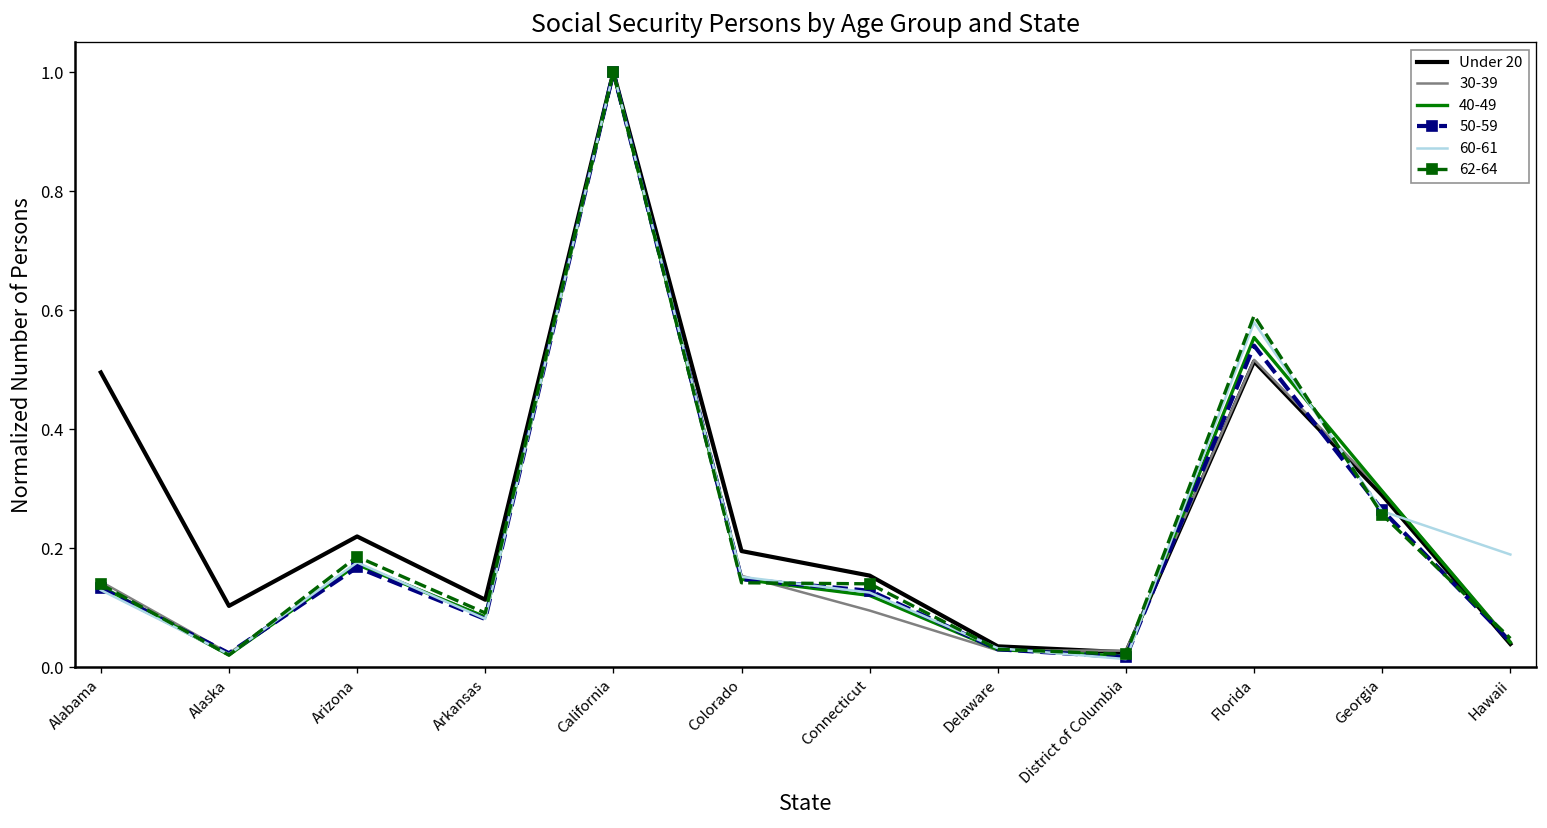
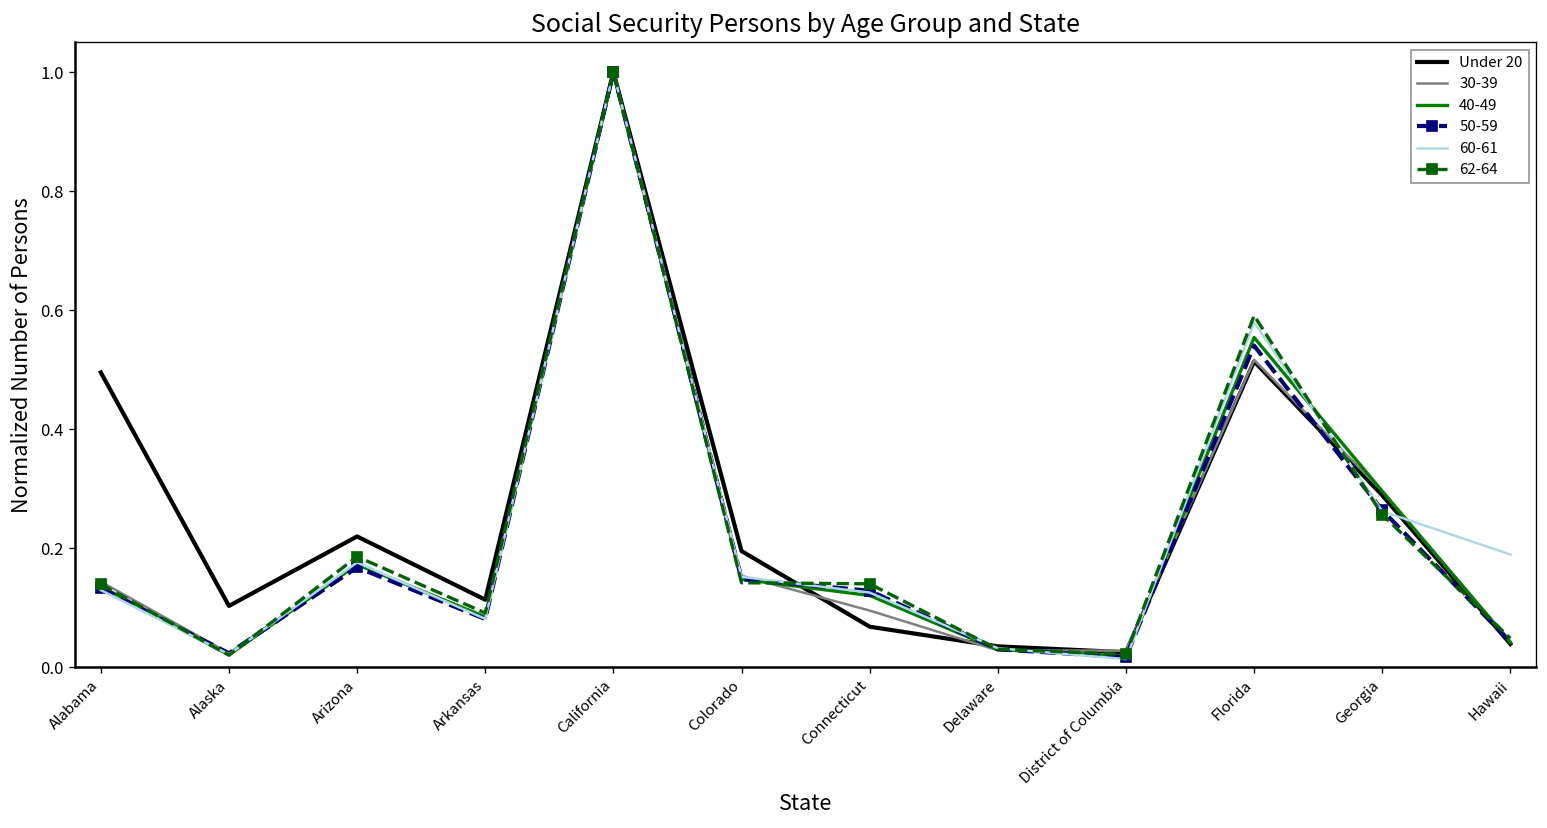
Under 20, Connecticut: 0.15 -> 0.07
